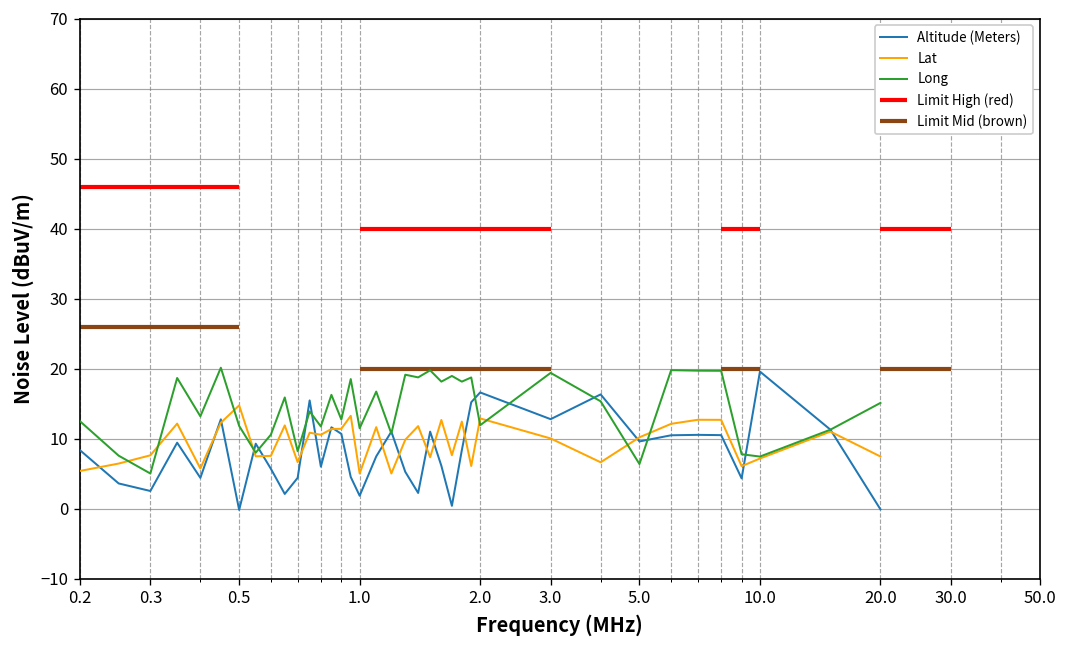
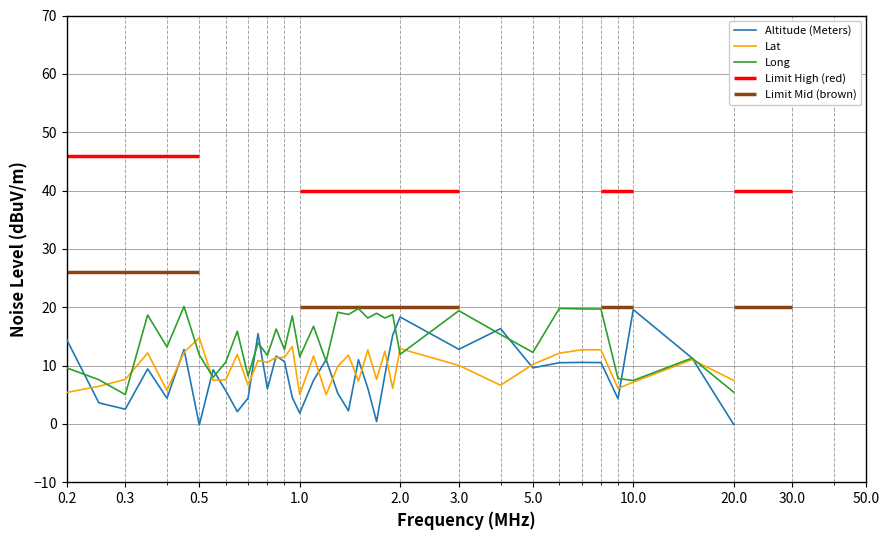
Altitude (Meters), 0.2: 8 -> 15
Long, 0.2: 12 -> 10
Altitude (Meters), 2.0: 17 -> 18
Long, 5.0: 6 -> 12
Long, 20.0: 15 -> 5
